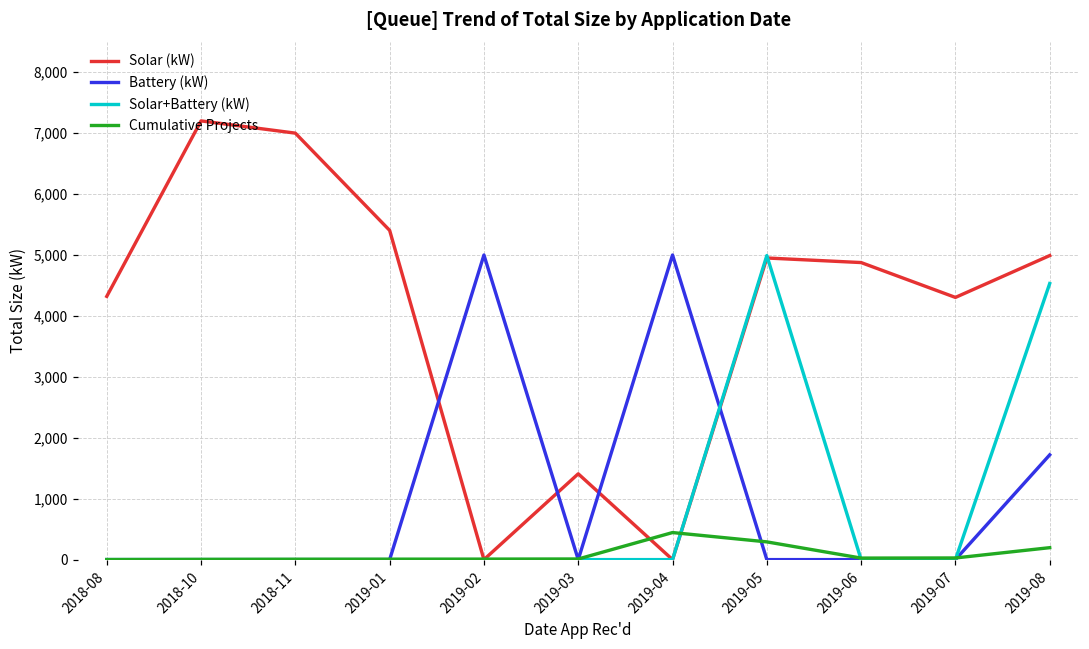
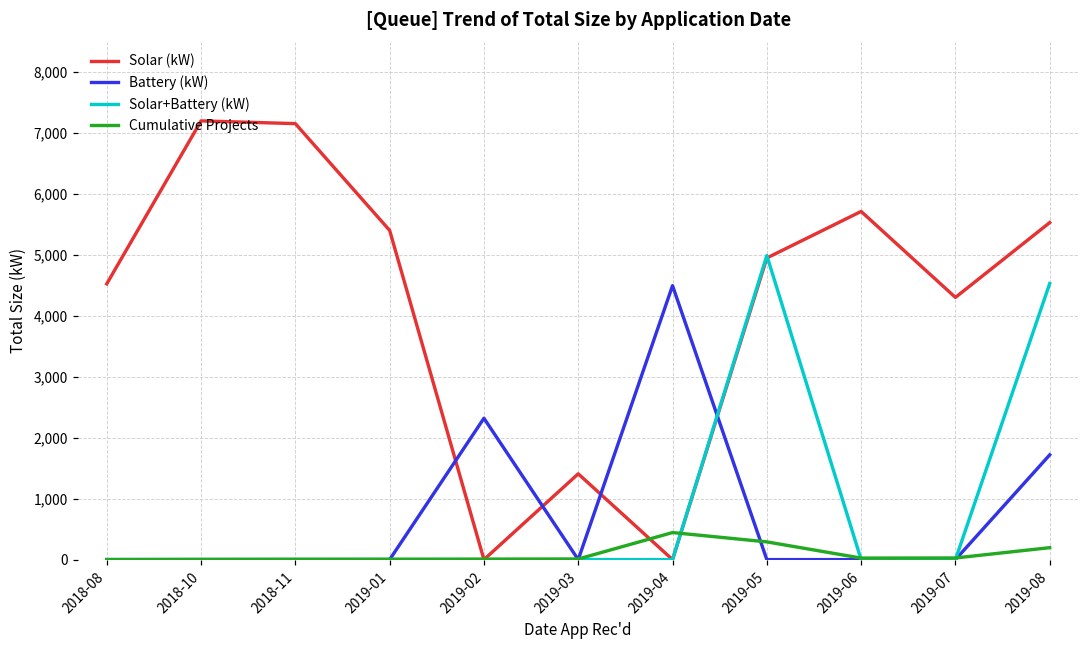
Solar (kW), 2018-08: 4,300 -> 4,500
Solar (kW), 2018-11: 7,000 -> 7,200
Battery (kW), 2019-02: 5,000 -> 2,300
Battery (kW), 2019-04: 5,000 -> 4,500
Solar (kW), 2019-06: 4,900 -> 5,700
Solar (kW), 2019-08: 5,000 -> 5,500
